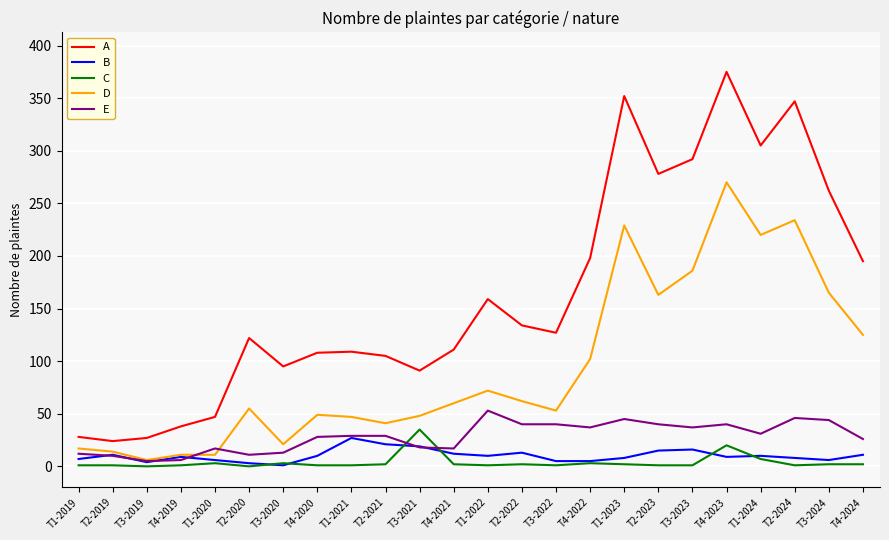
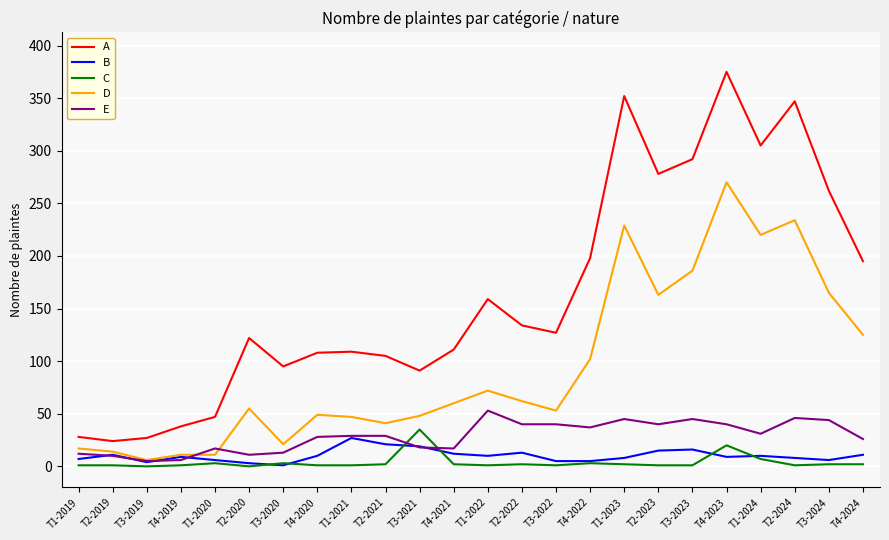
E, T3-2023: 37 -> 45
